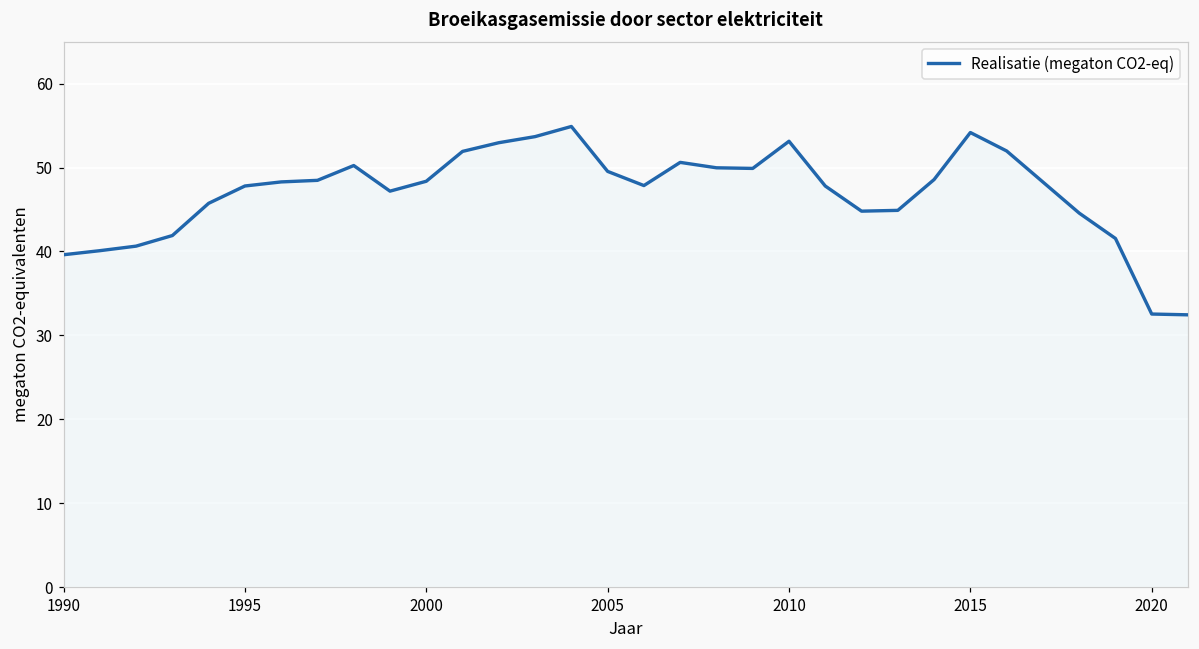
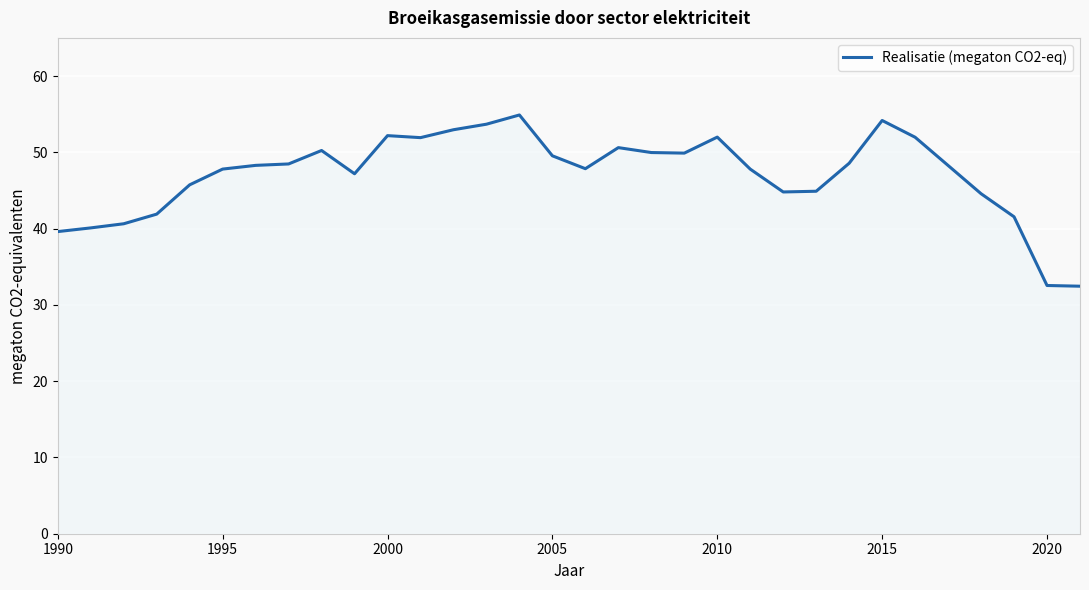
2000: 48 -> 52
2010: 53 -> 52
